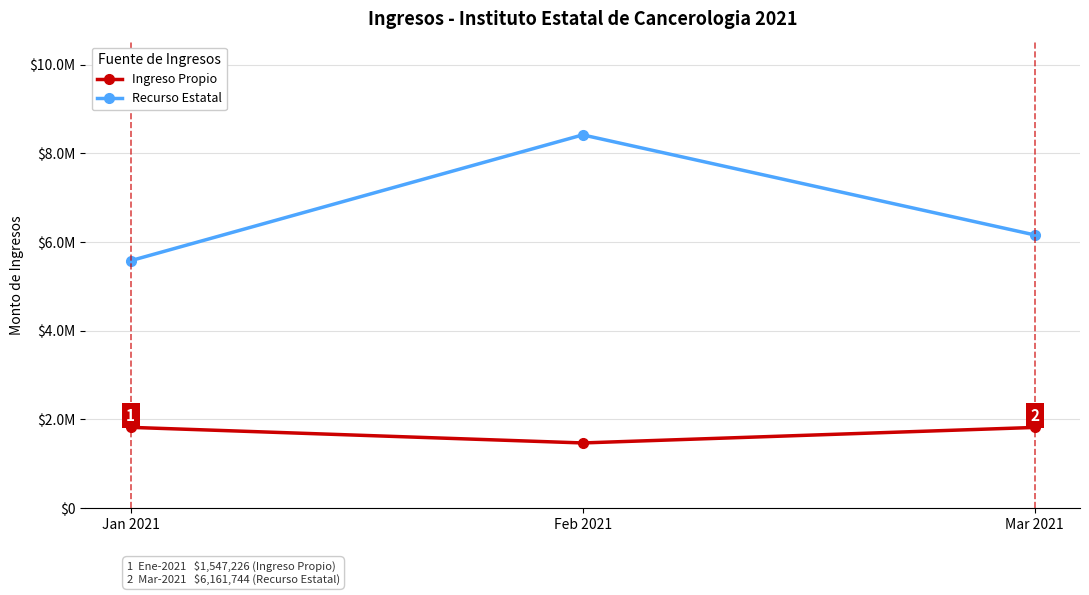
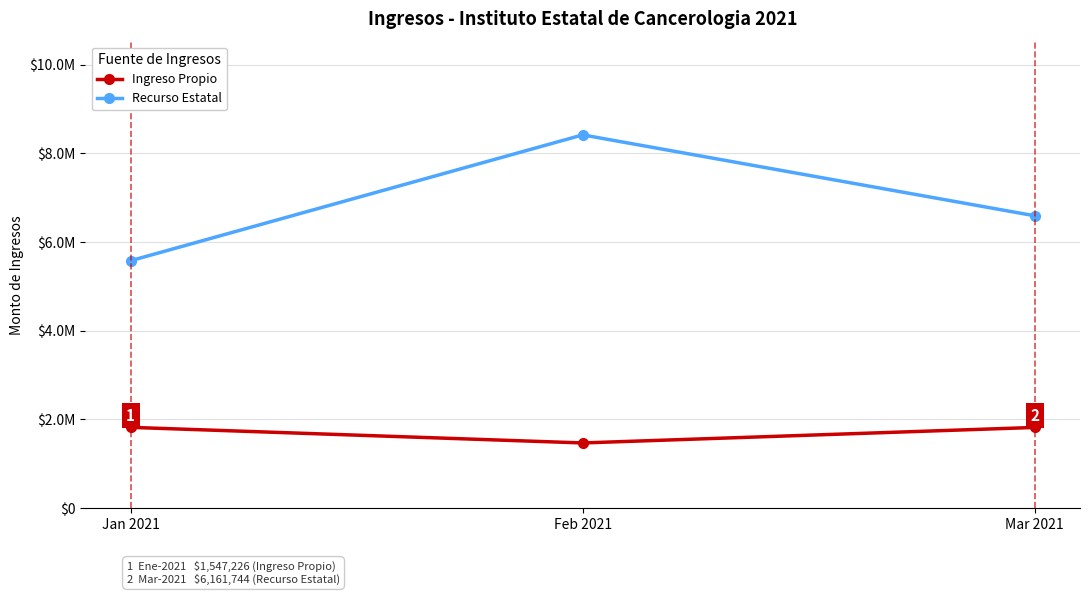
Recurso Estatal, Mar 2021: $6200000 -> $6600000
